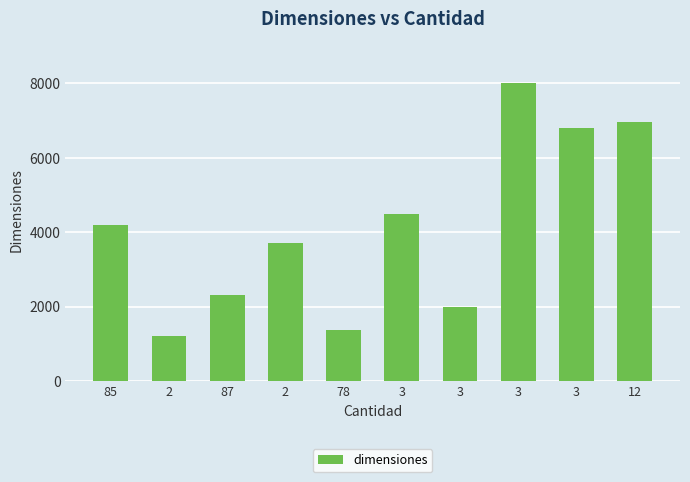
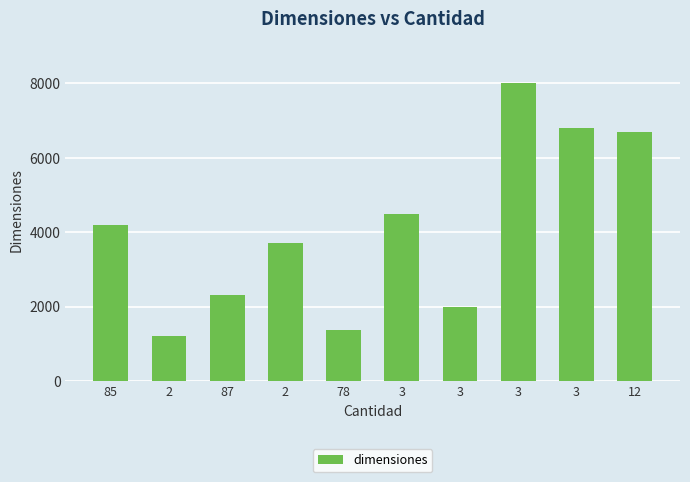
12: 7000 -> 6700
